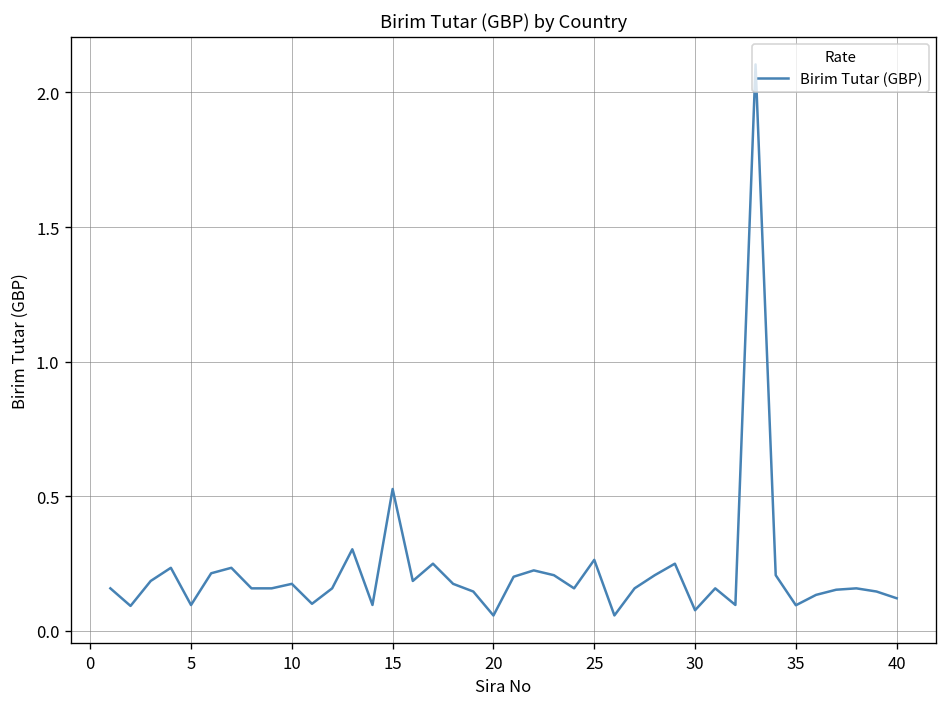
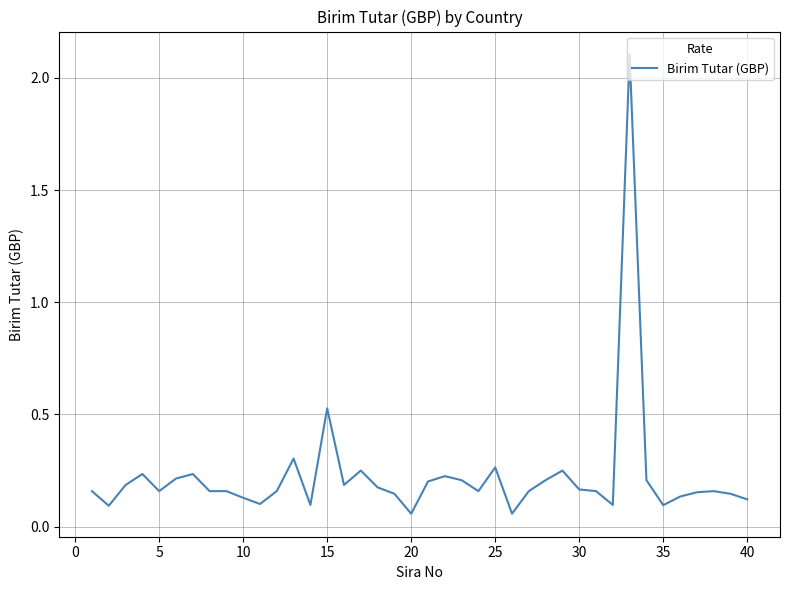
5: 0.10 -> 0.16
10: 0.17 -> 0.13
30: 0.08 -> 0.17
